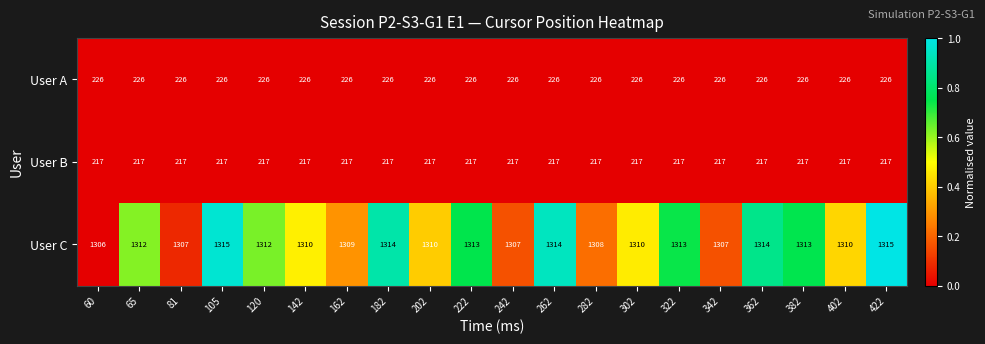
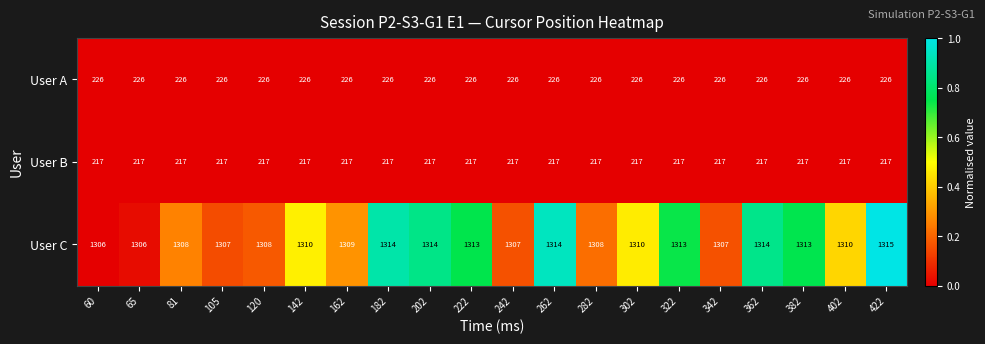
User C, 65: 1312 -> 1306
User C, 81: 1307 -> 1308
User C, 105: 1315 -> 1307
User C, 120: 1312 -> 1308
User C, 202: 1310 -> 1314
